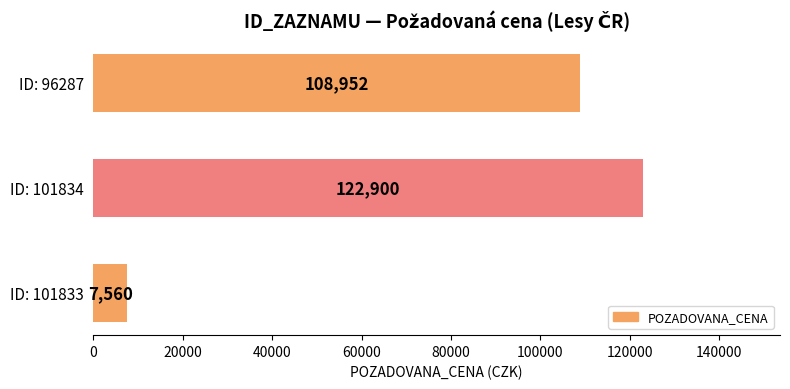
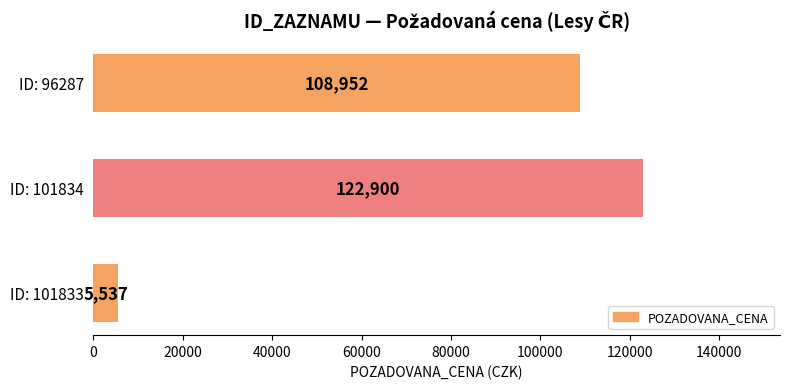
ID: 101833: 7,560 -> 5,537
